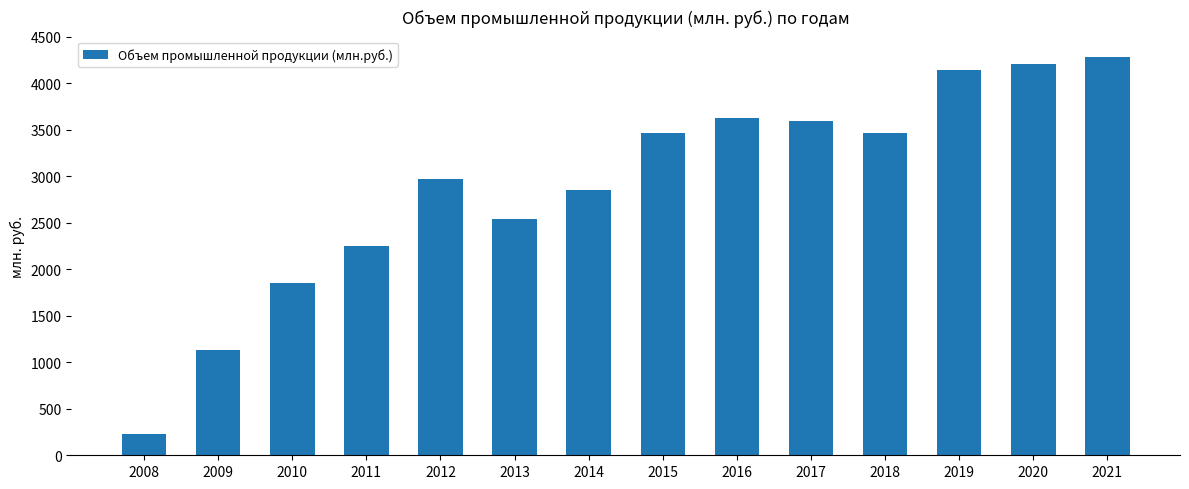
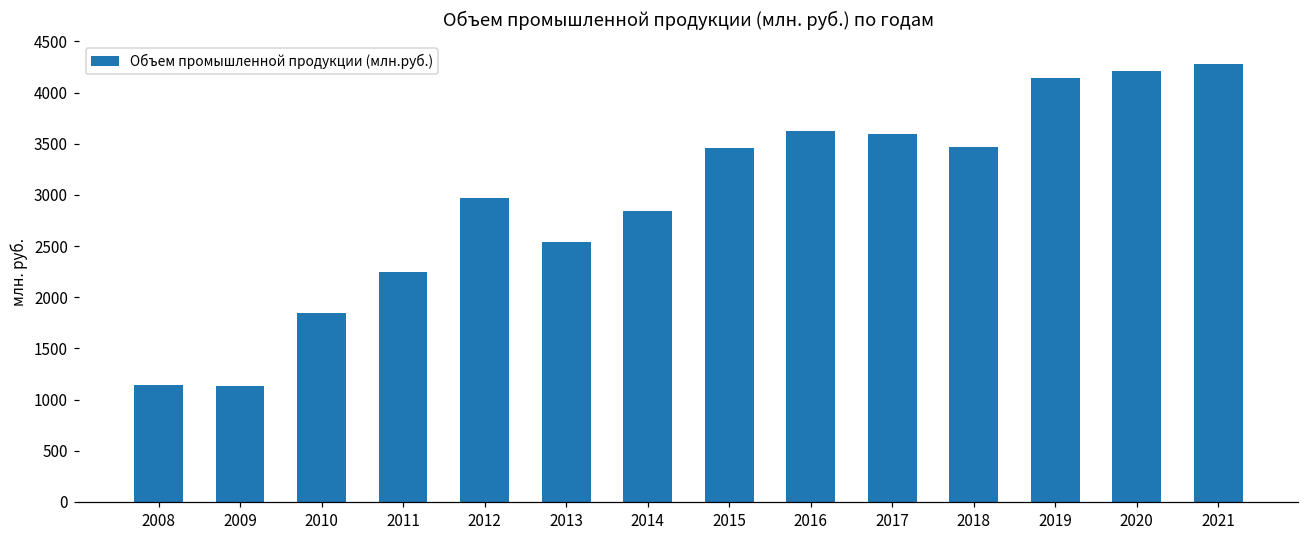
2008: 200 -> 1100
